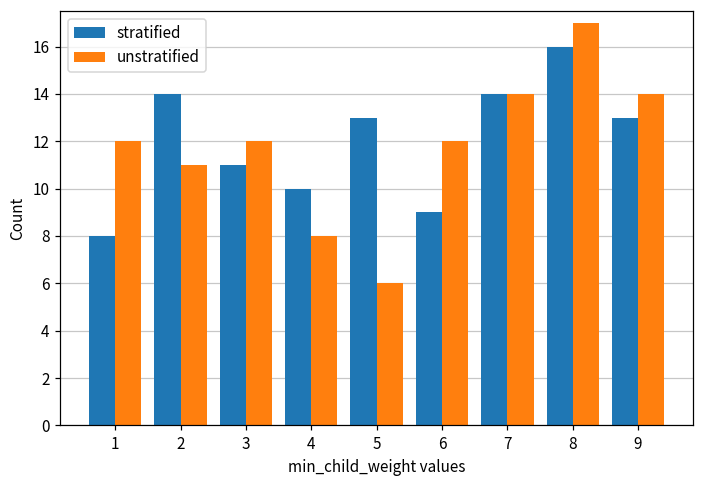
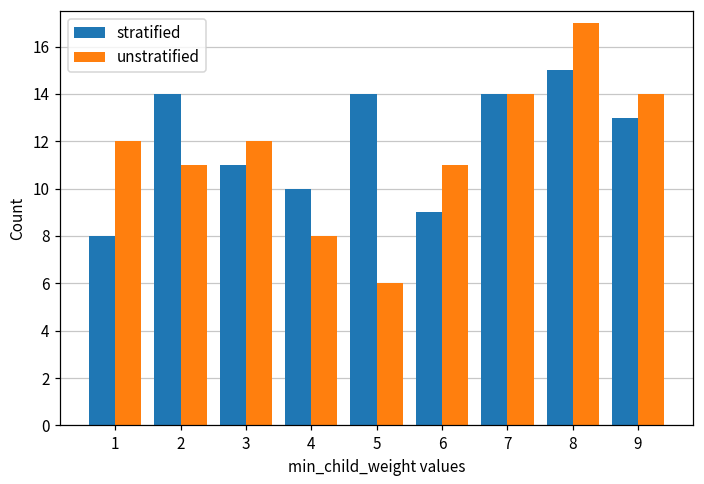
stratified, 5: 13 -> 14
unstratified, 6: 12 -> 11
stratified, 8: 16 -> 15
